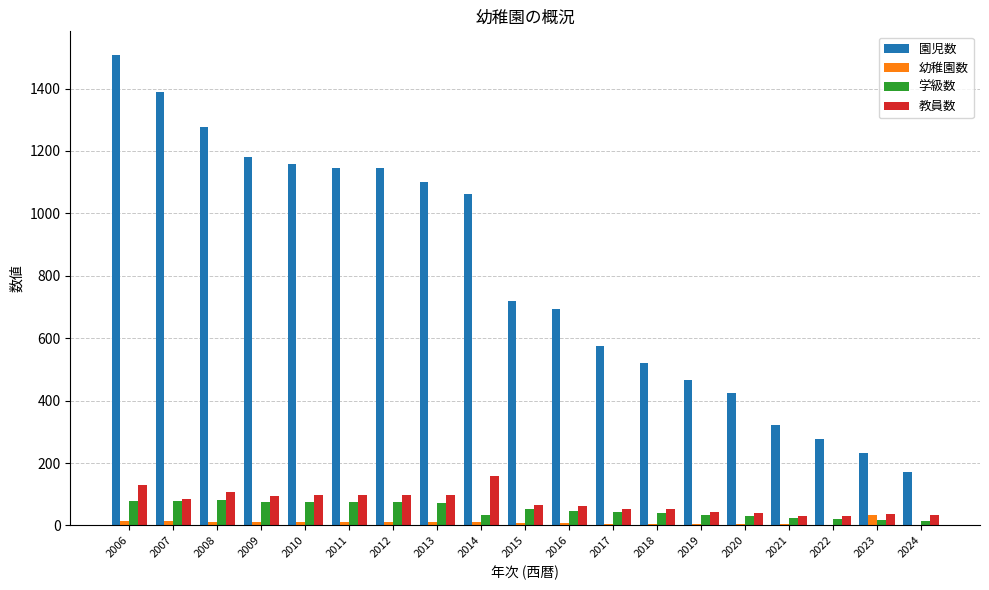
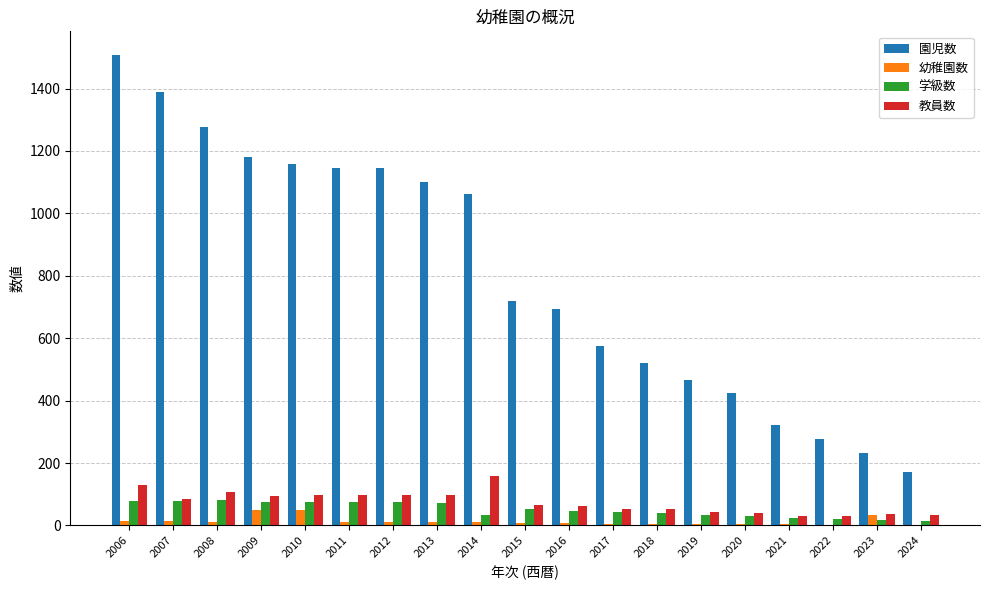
幼稚園数, 2009: 10 -> 50
幼稚園数, 2010: 10 -> 50
